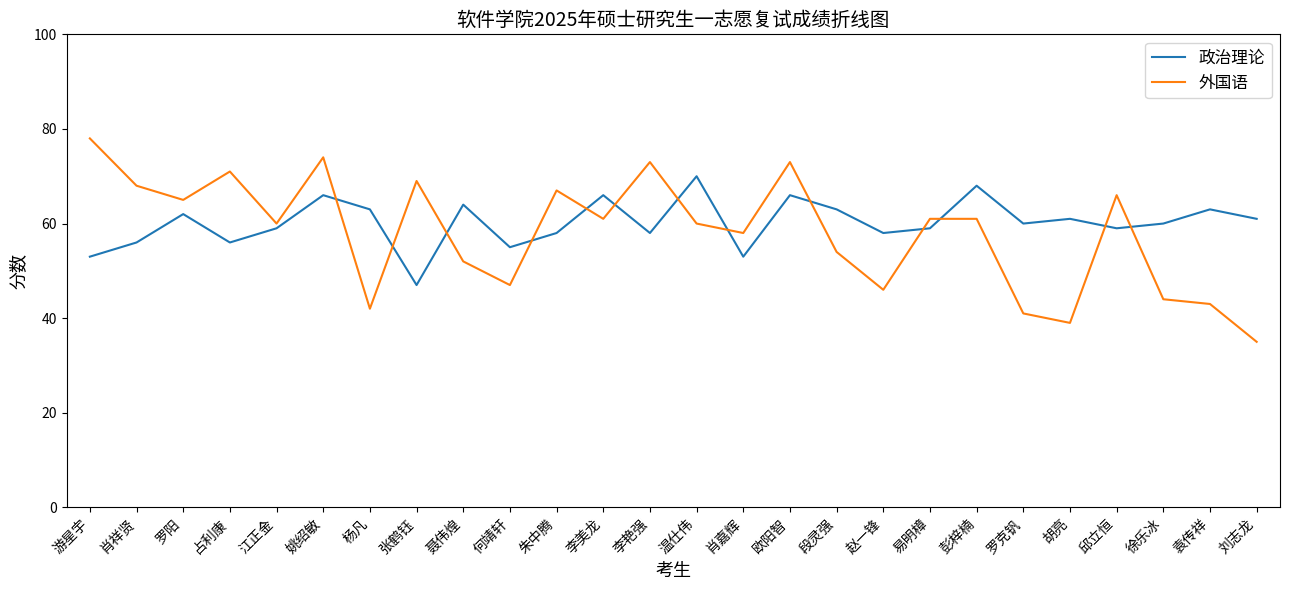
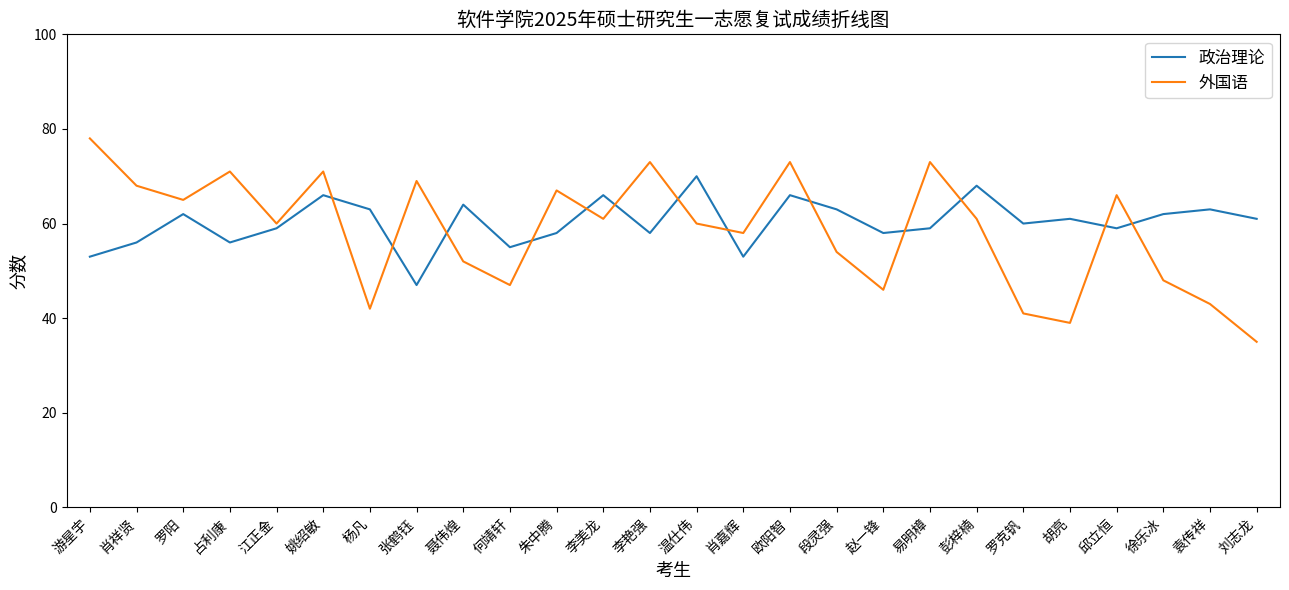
外国语, 姚绍敏: 74 -> 71
外国语, 易明樟: 61 -> 73
政治理论, 徐乐冰: 60 -> 62
外国语, 徐乐冰: 44 -> 48
